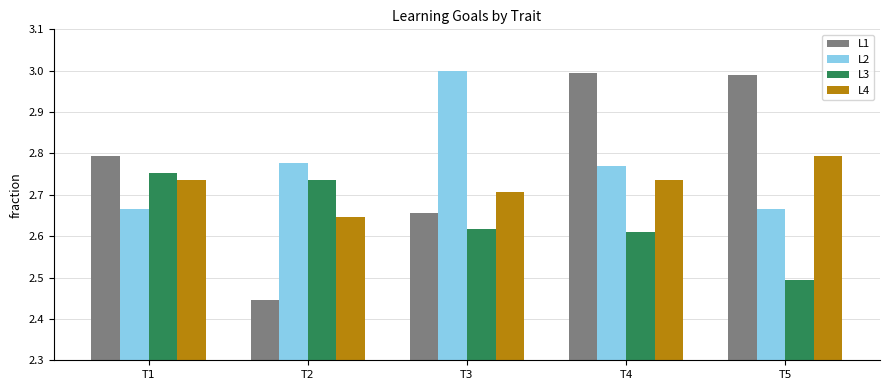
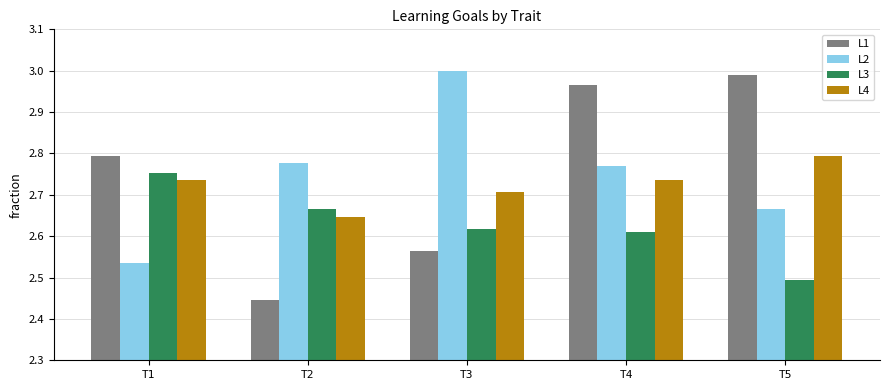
L2, T1: 2.67 -> 2.54
L3, T2: 2.74 -> 2.67
L1, T3: 2.66 -> 2.56
L1, T4: 2.99 -> 2.97
